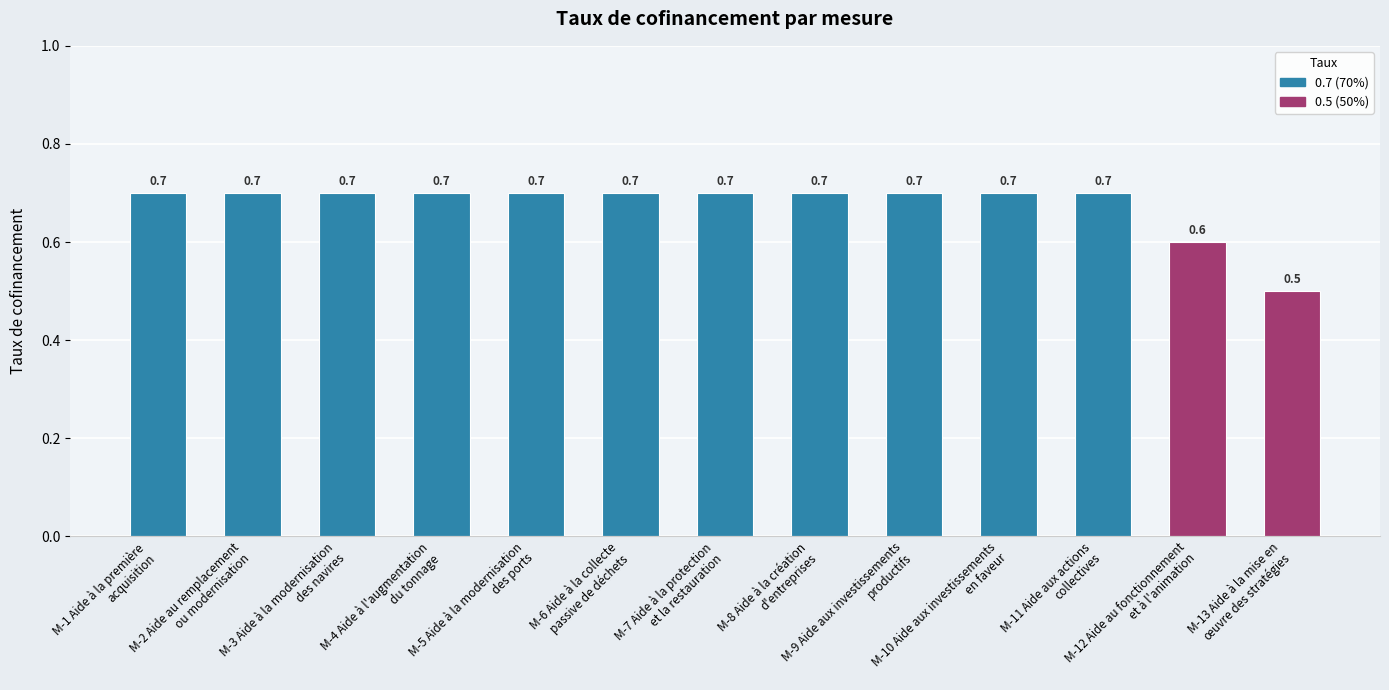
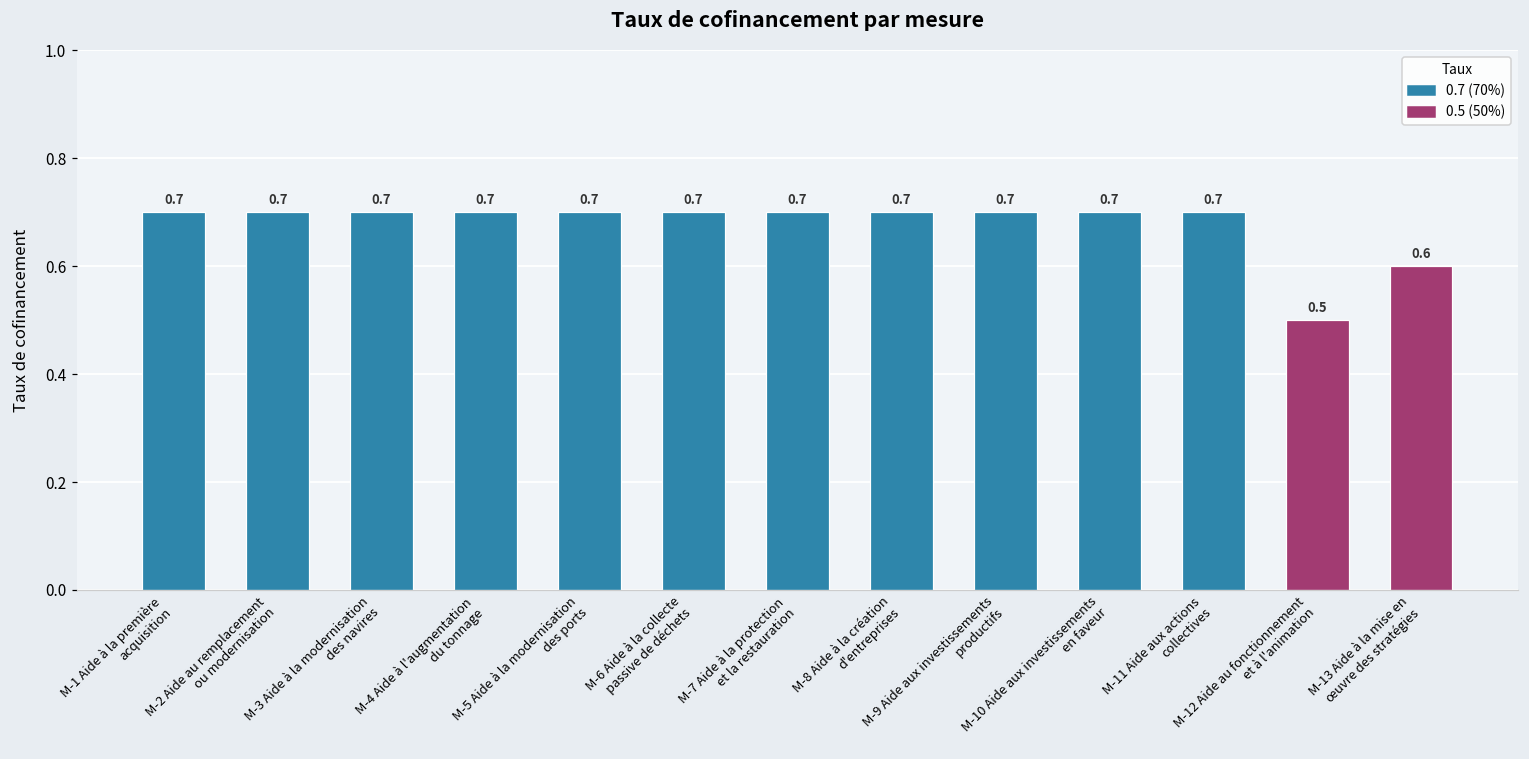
M-12 Aide au fonctionnement et à l'animation: 0.6 -> 0.5
M-13 Aide à la mise en œuvre des stratégies: 0.5 -> 0.6
